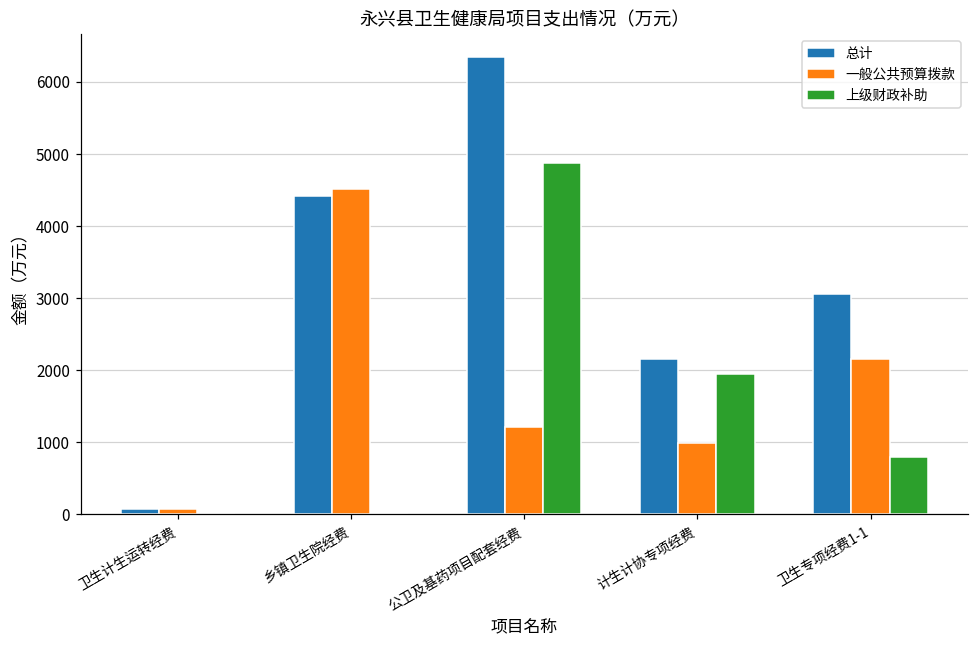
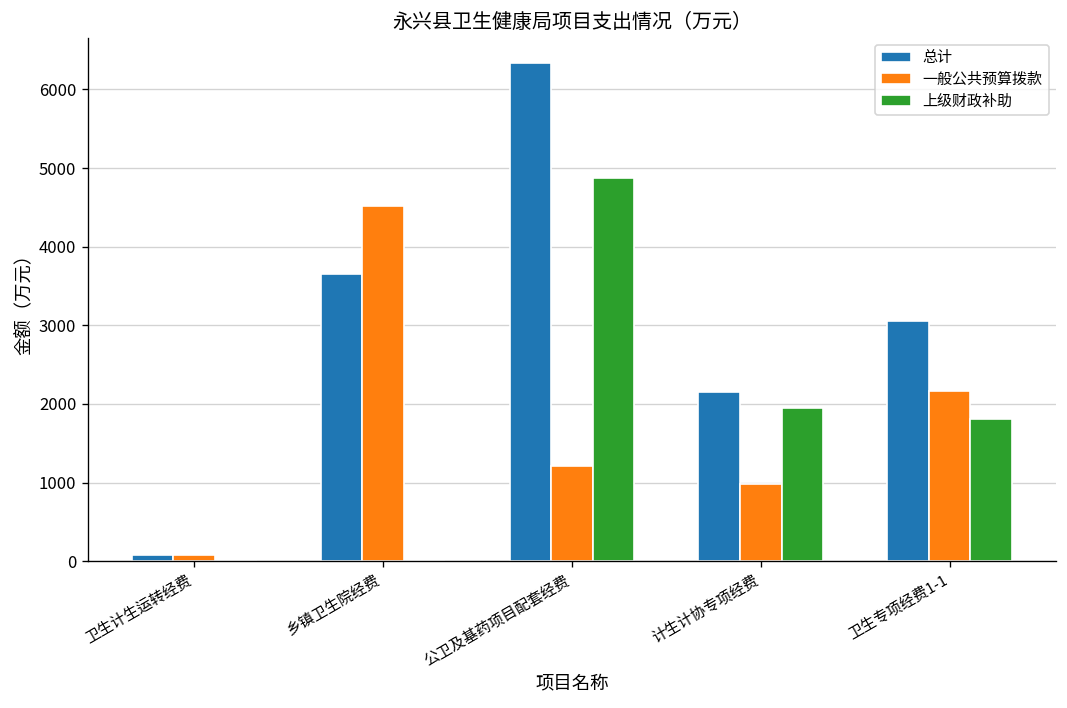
总计, 乡镇卫生院经费: 4400 -> 3700
上级财政补助, 卫生专项经费1-1: 800 -> 1800
